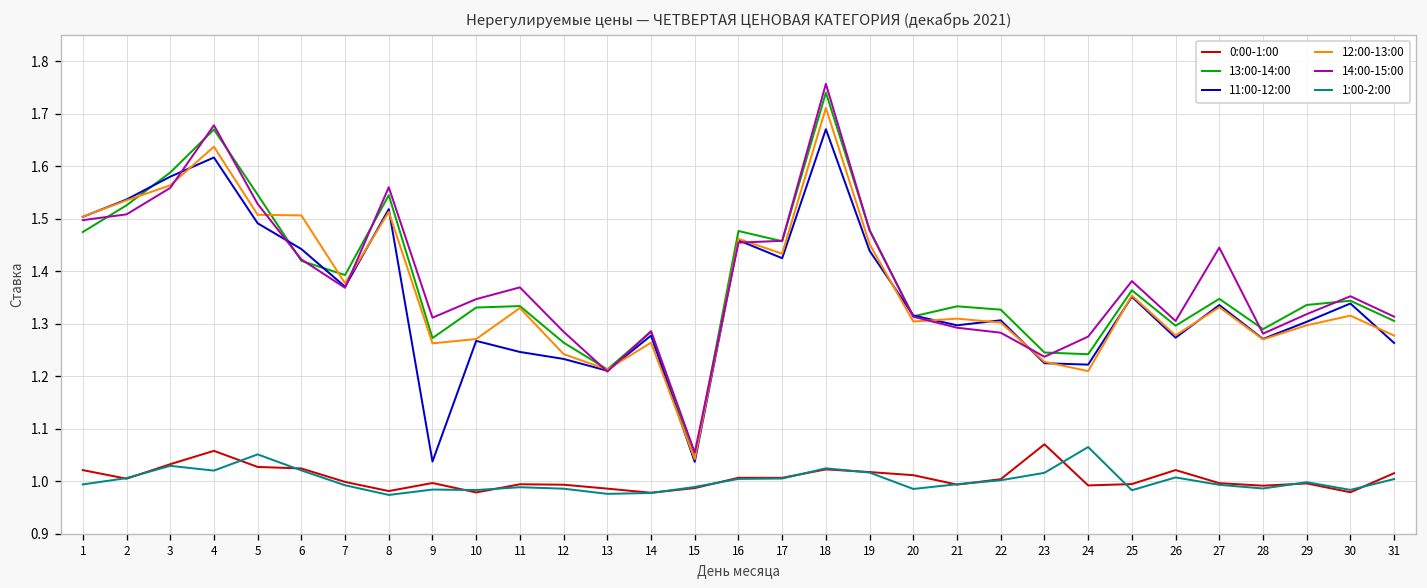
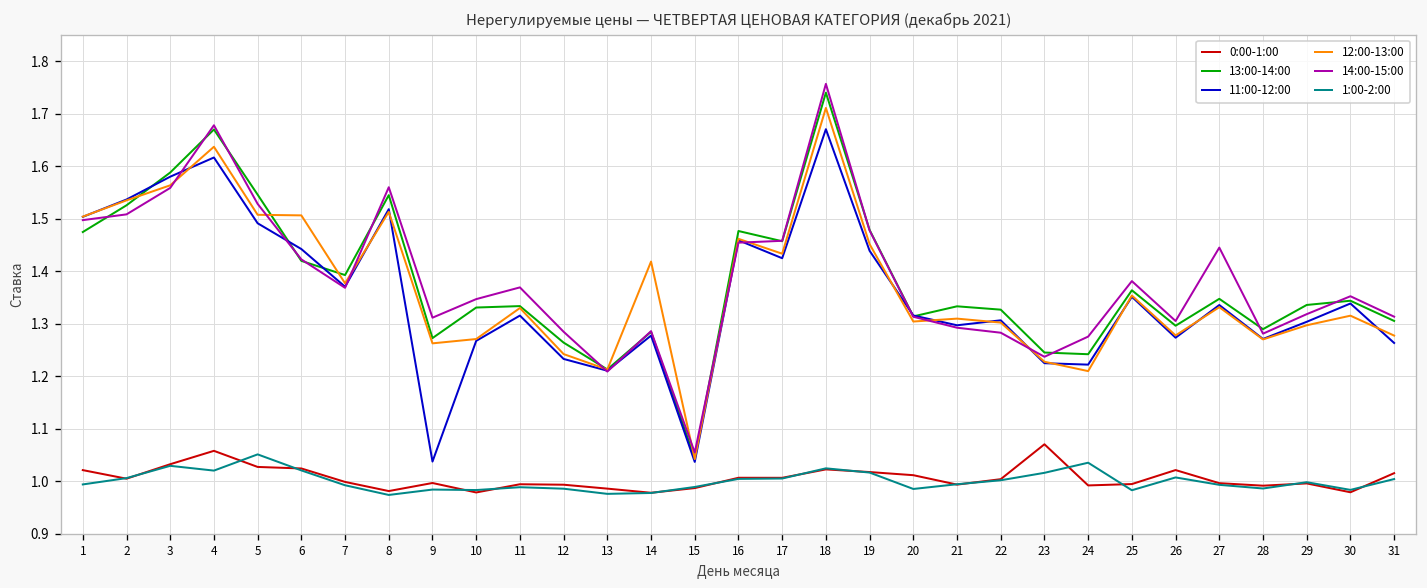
11:00-12:00, 11: 1.25 -> 1.32
12:00-13:00, 14: 1.26 -> 1.42
1:00-2:00, 24: 1.06 -> 1.04
